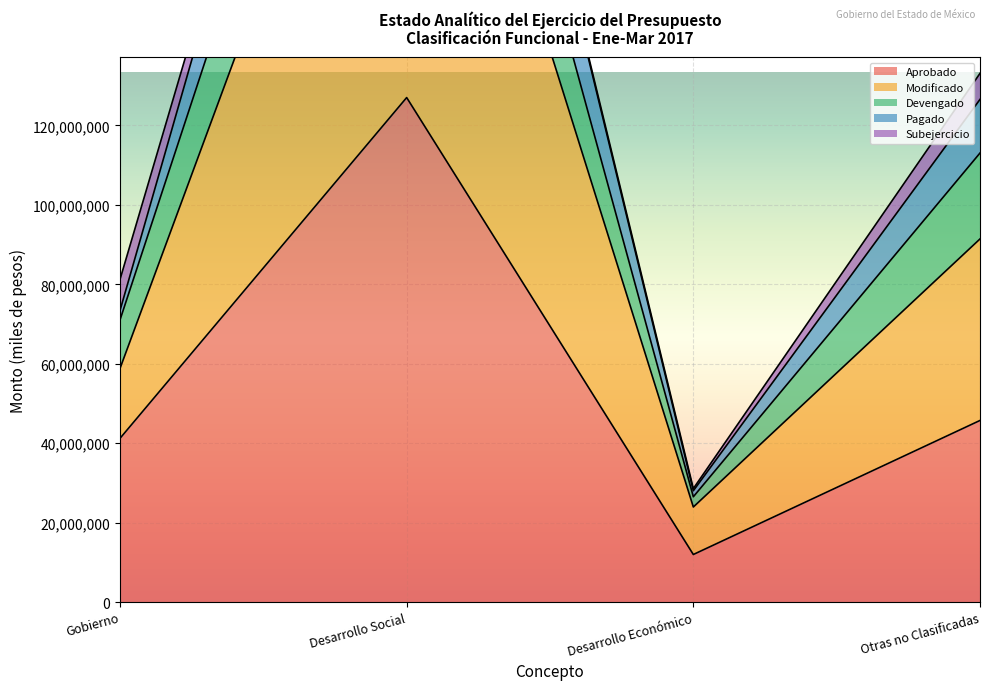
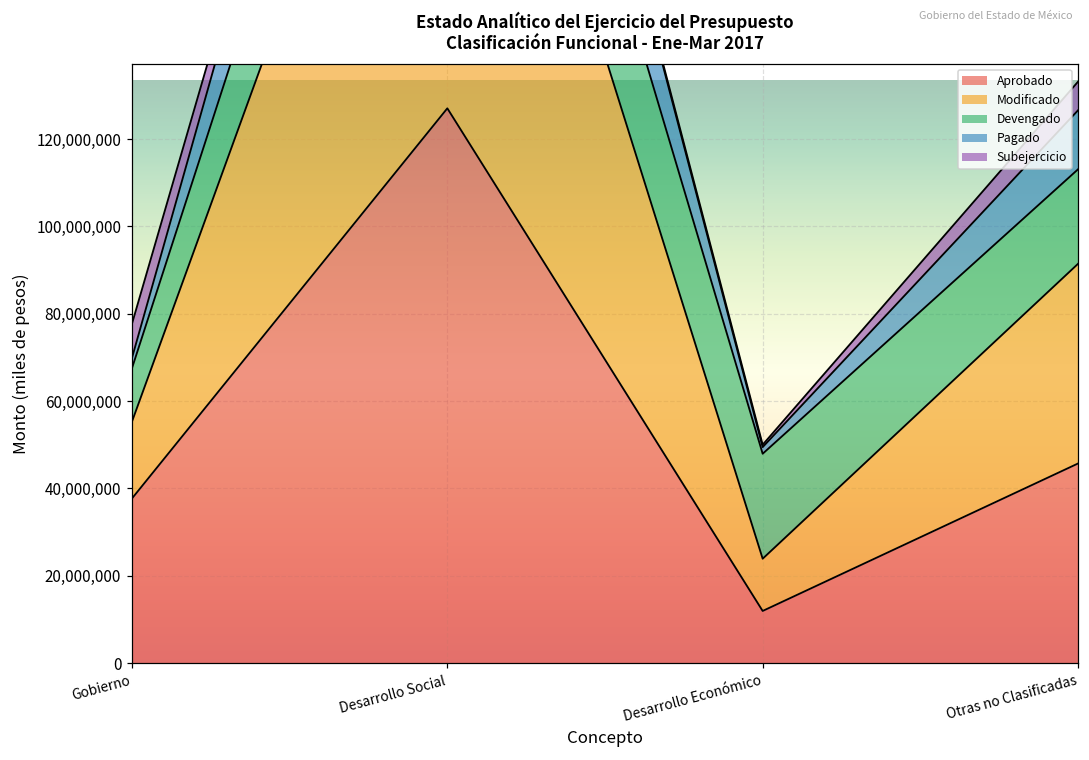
Aprobado, Gobierno: 41,000,000 -> 38,000,000
Devengado, Desarrollo Económico: 3,000,000 -> 24,000,000
